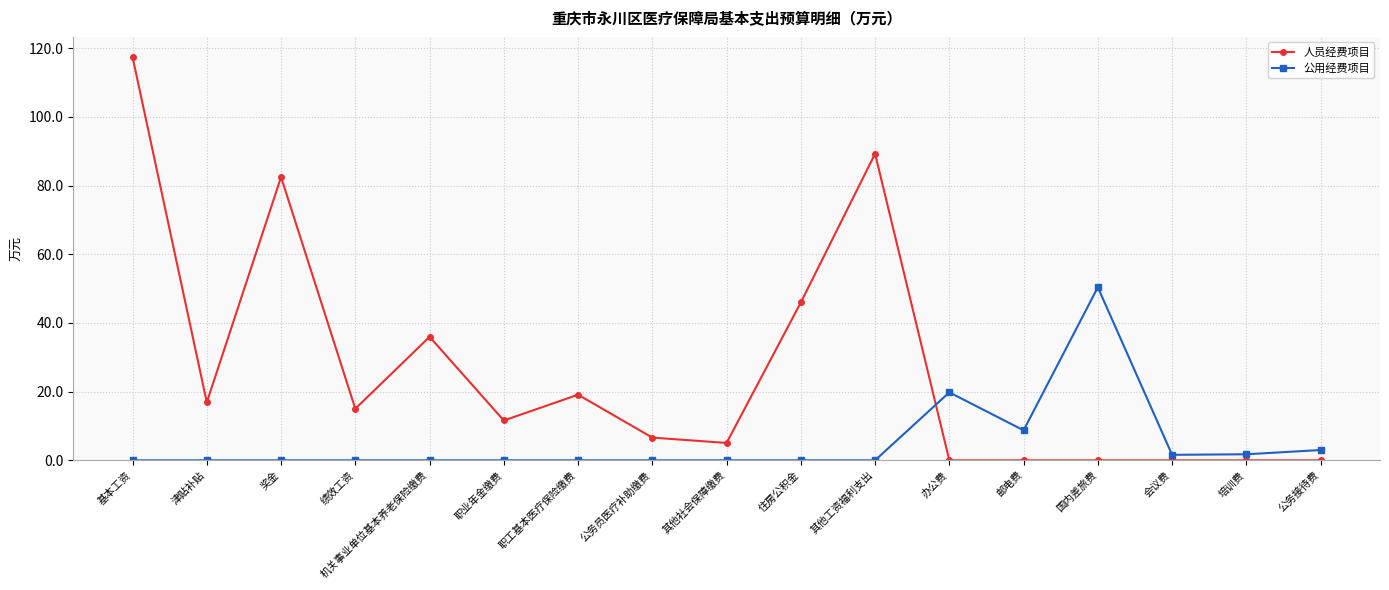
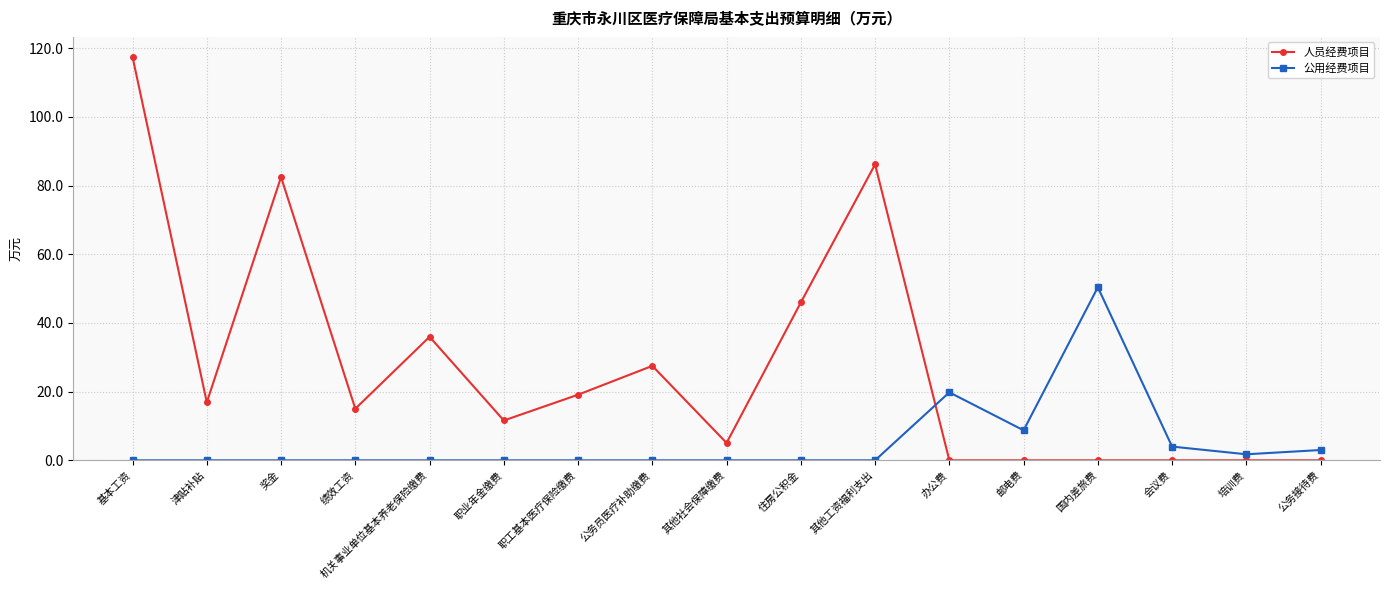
人员经费项目, 公务员医疗补助缴费: 7 -> 28
人员经费项目, 其他工资福利支出: 89 -> 86
公用经费项目, 会议费: 2 -> 4
